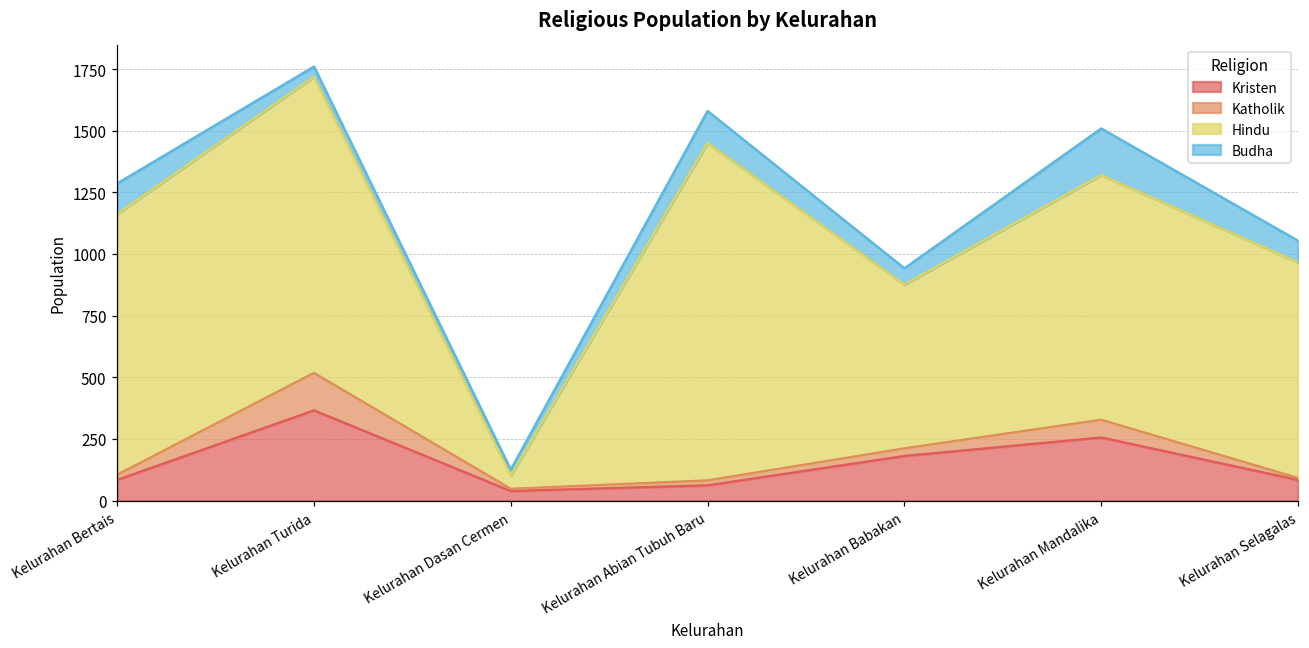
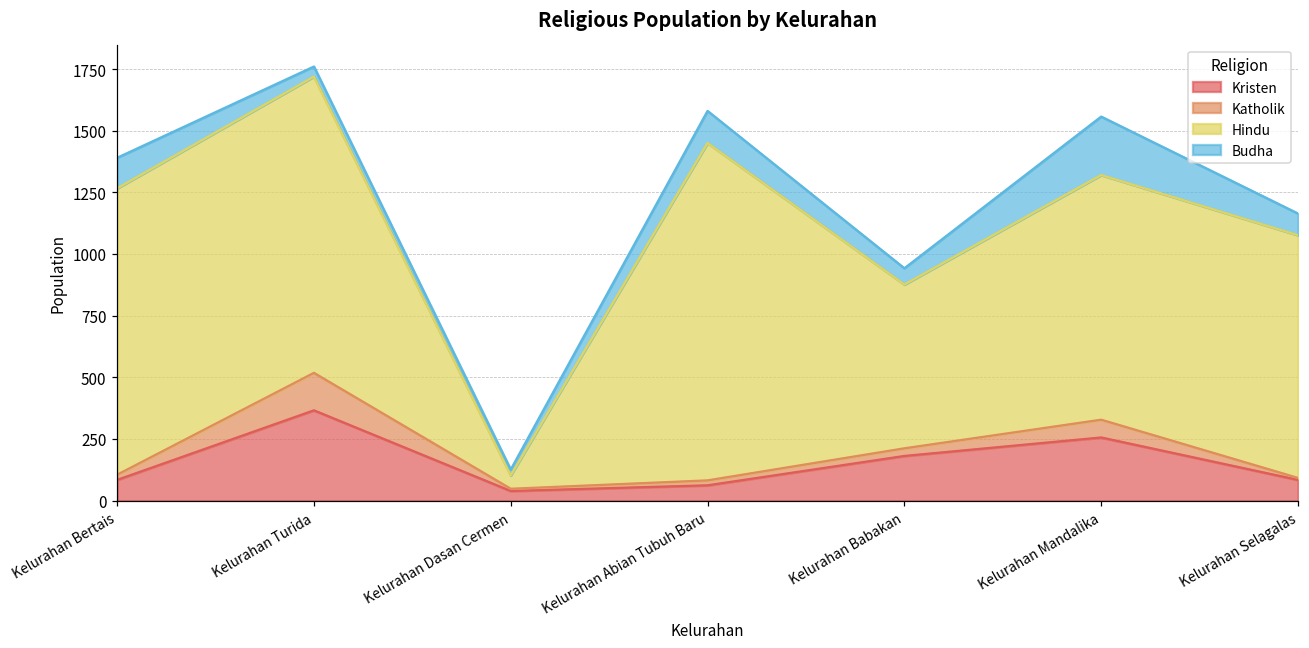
Hindu, Kelurahan Bertais: 1060 -> 1160
Budha, Kelurahan Mandalika: 190 -> 240
Hindu, Kelurahan Selagalas: 870 -> 980
